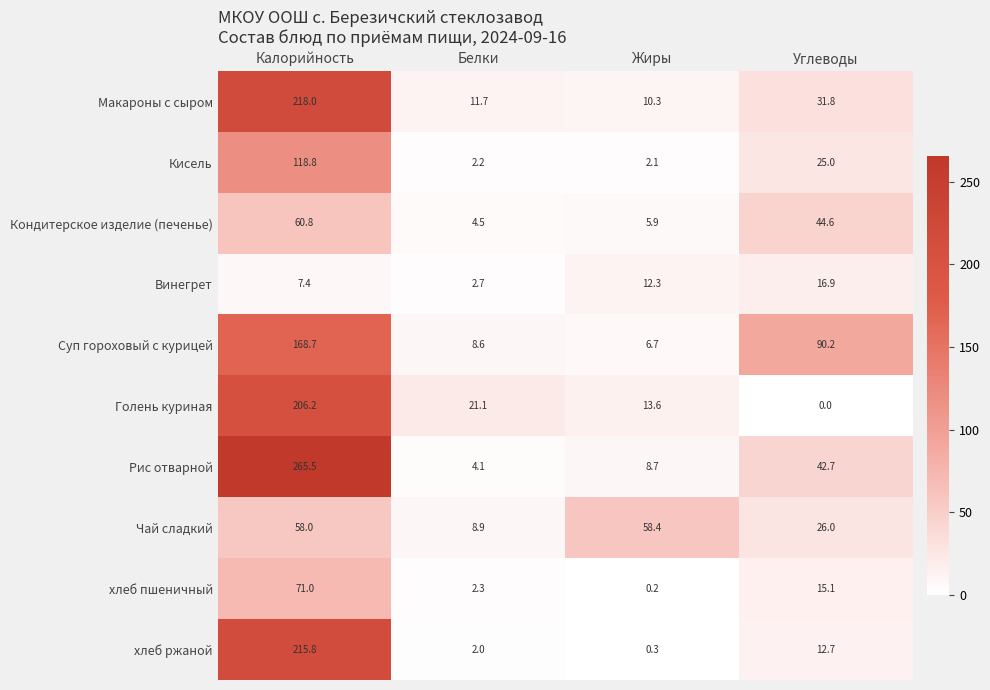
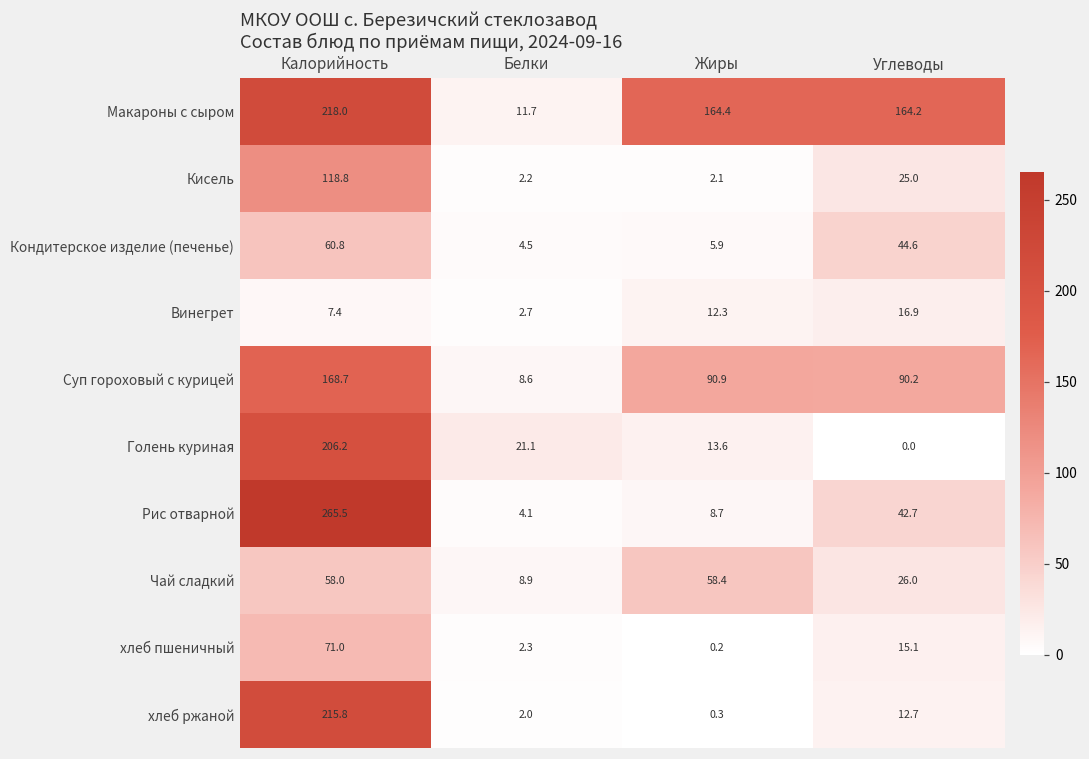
Макароны с сыром, Жиры: 10.3 -> 164.4
Макароны с сыром, Углеводы: 31.8 -> 164.2
Суп гороховый с курицей, Жиры: 6.7 -> 90.9
